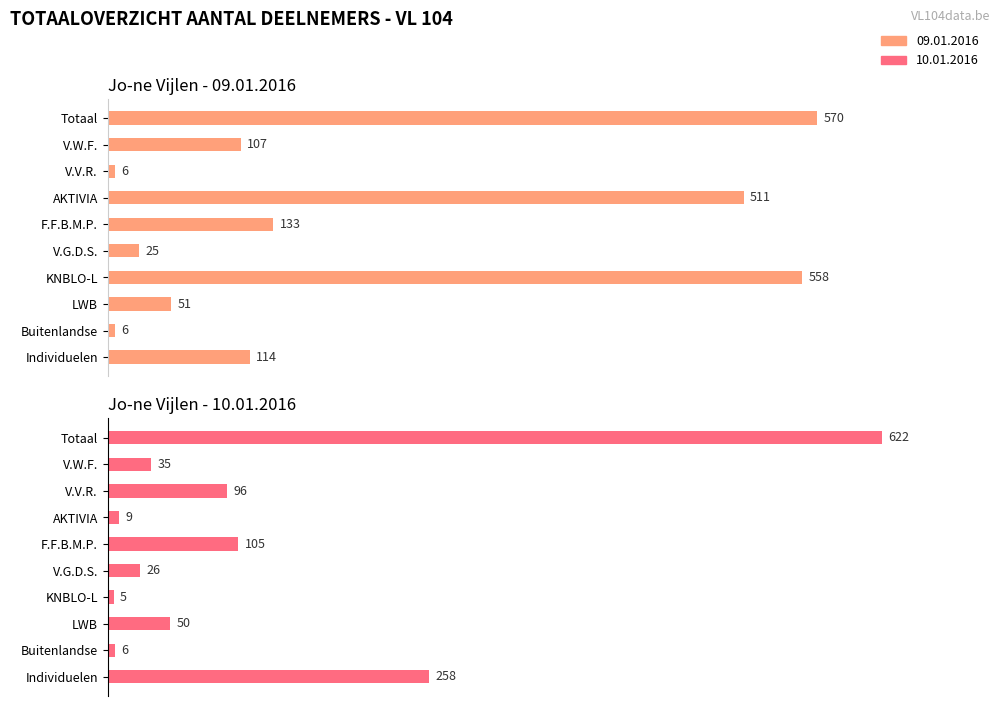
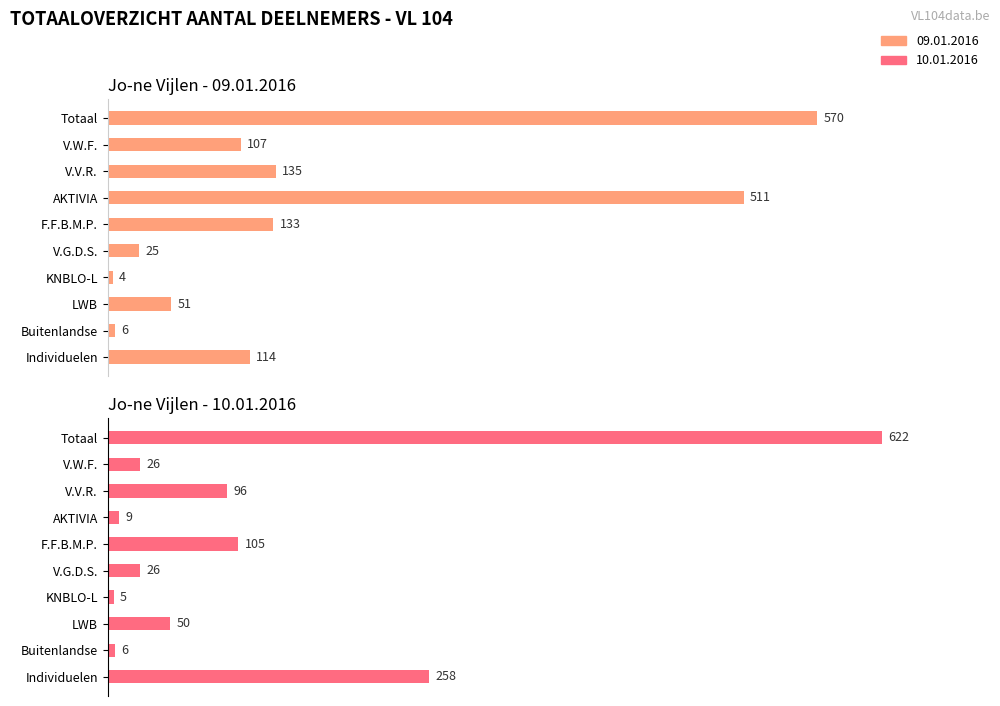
Jo-ne Vijlen - 09.01.2016, V.V.R.: 6 -> 135
Jo-ne Vijlen - 09.01.2016, KNBLO-L: 558 -> 4
Jo-ne Vijlen - 10.01.2016, V.W.F.: 35 -> 26
